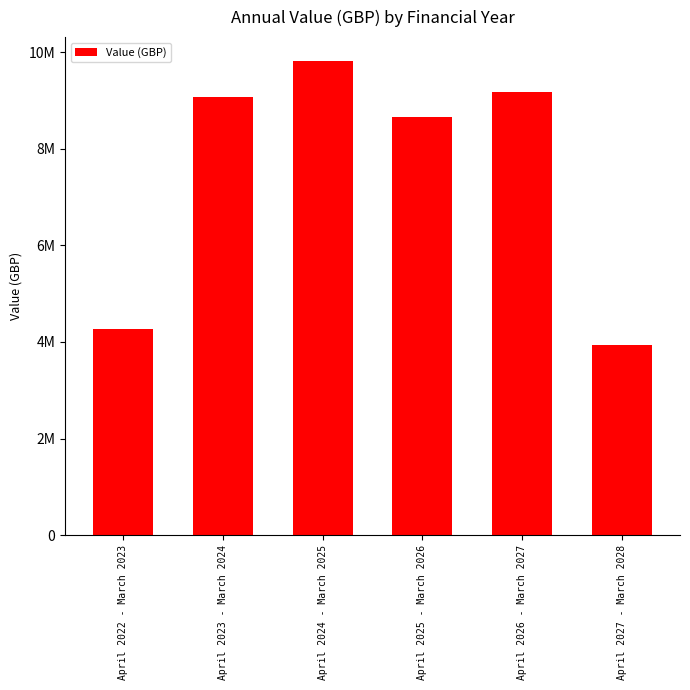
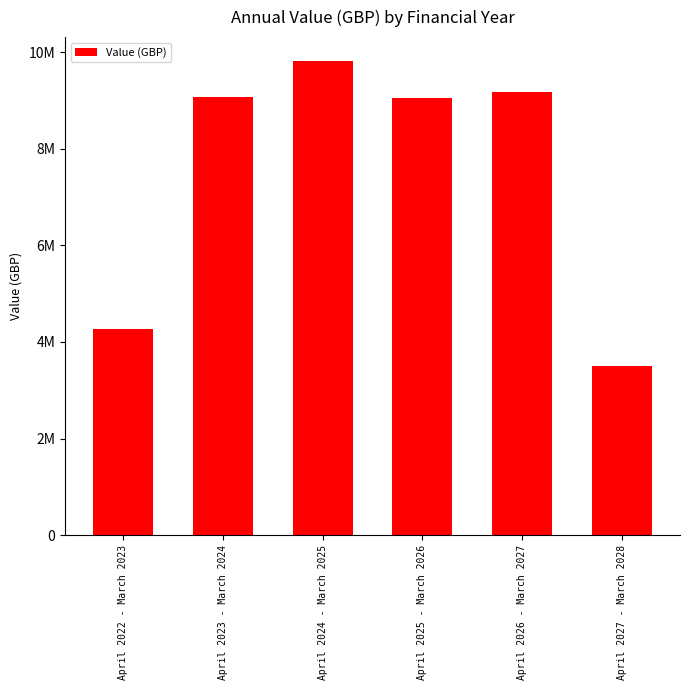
April 2025 - March 2026: 8700000 -> 9000000
April 2027 - March 2028: 3900000 -> 3500000
